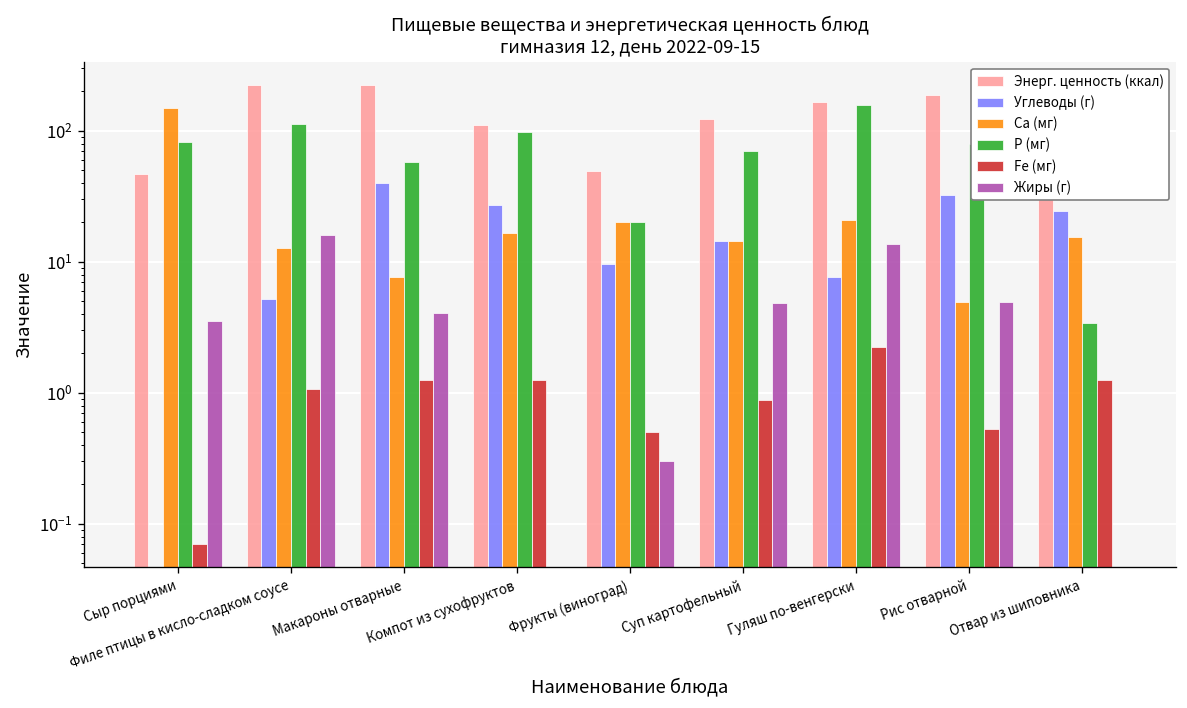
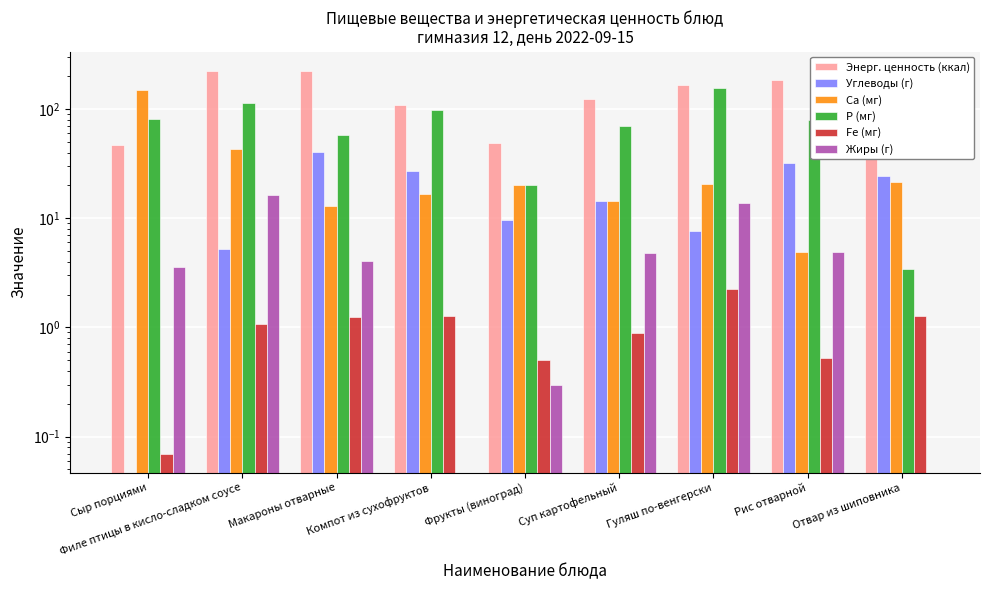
Ca (мг), Филе птицы в кисло-сладком соусе: 13 -> 43
Ca (мг), Макароны отварные: 8 -> 13
Ca (мг), Отвар из шиповника: 15 -> 22
